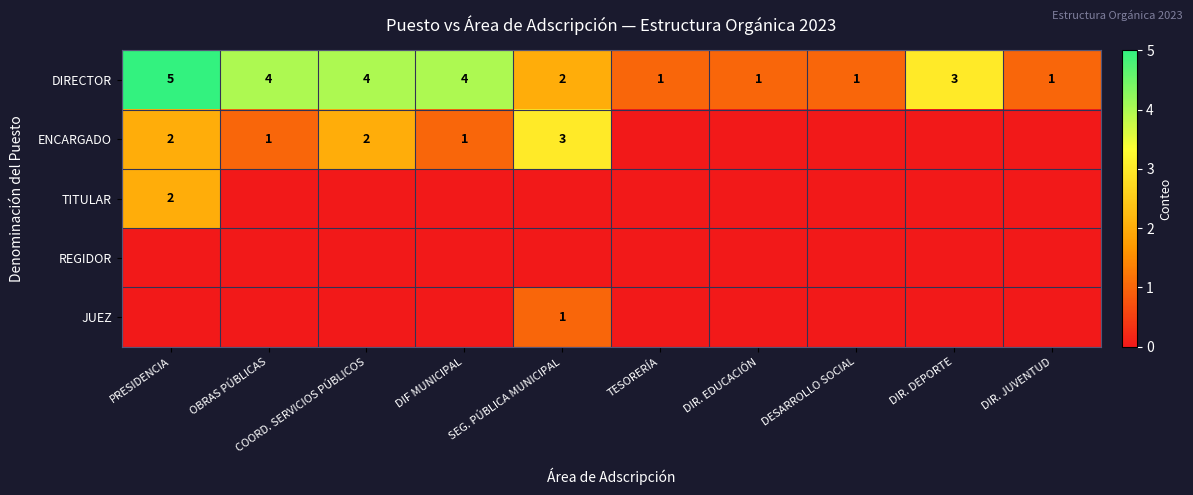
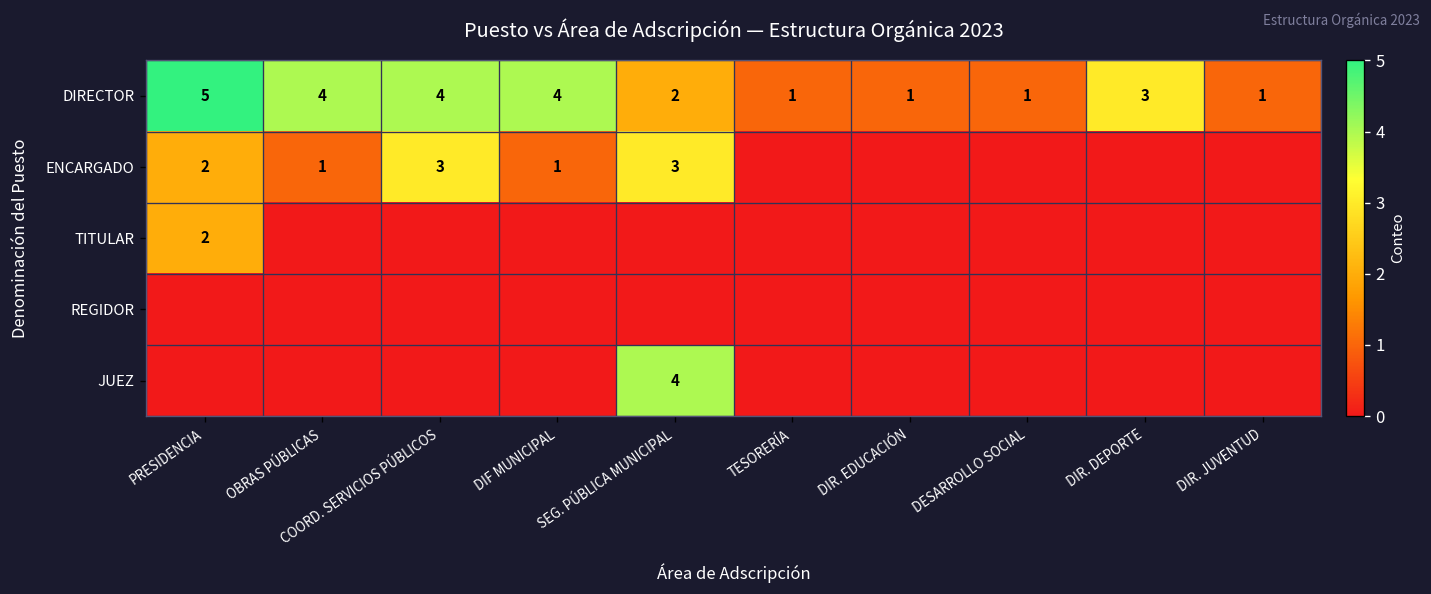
ENCARGADO, COORD. SERVICIOS PÚBLICOS: 2 -> 3
JUEZ, SEG. PÚBLICA MUNICIPAL: 1 -> 4
